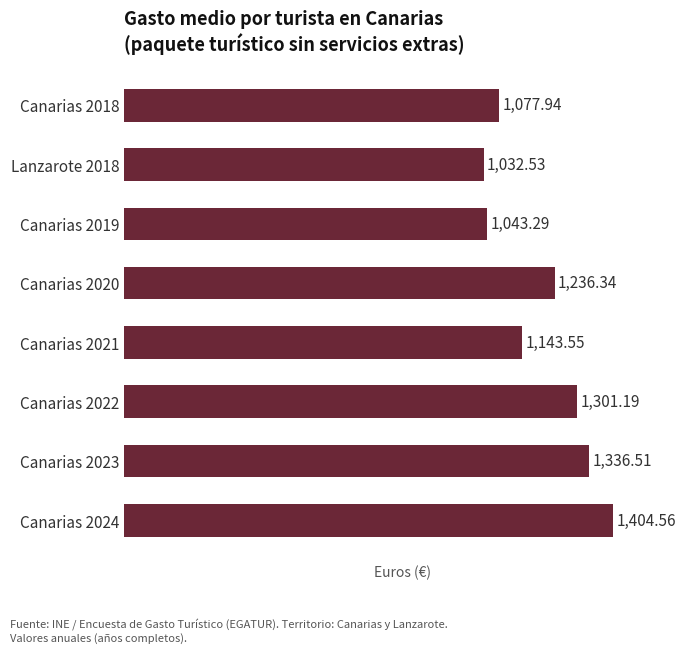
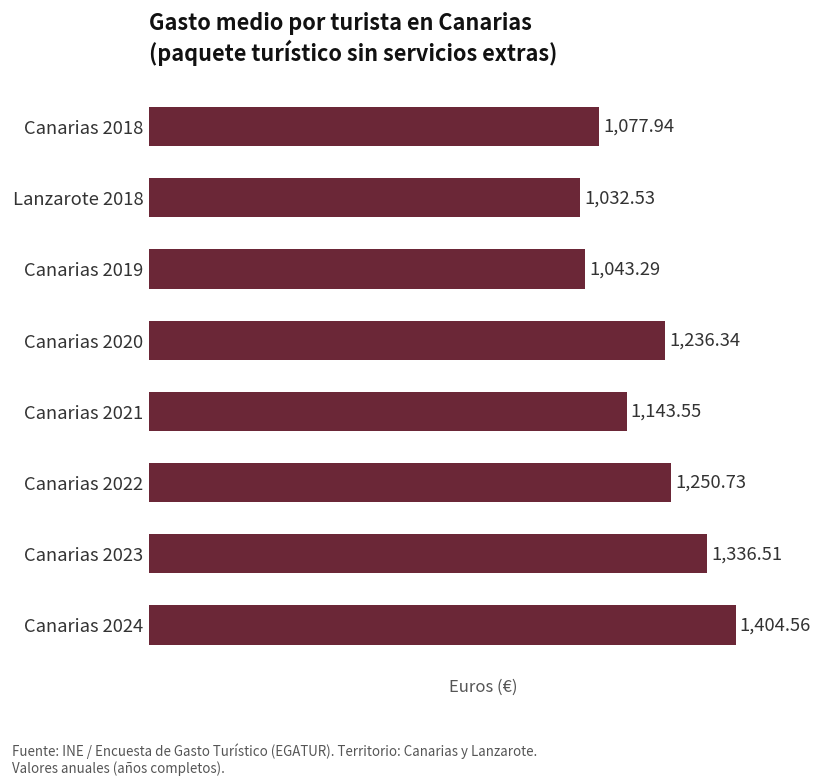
Canarias 2022: 1,301.19 -> 1,250.73
